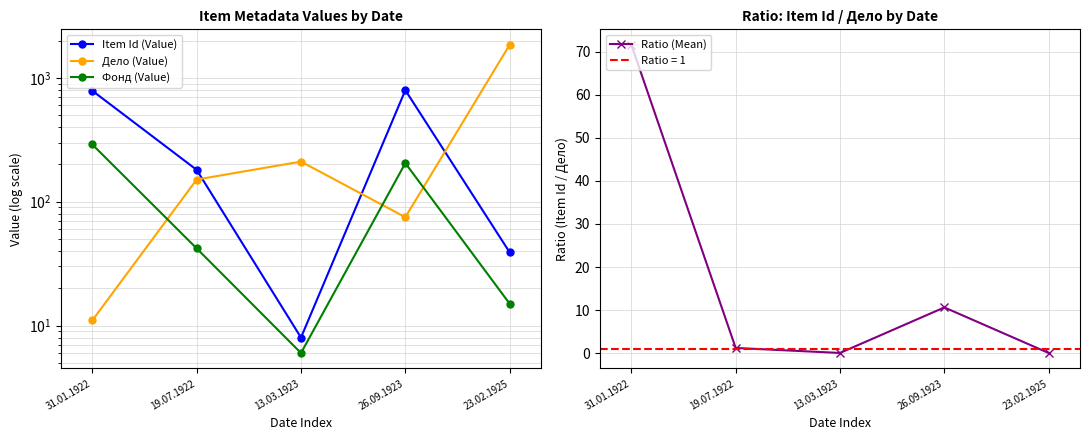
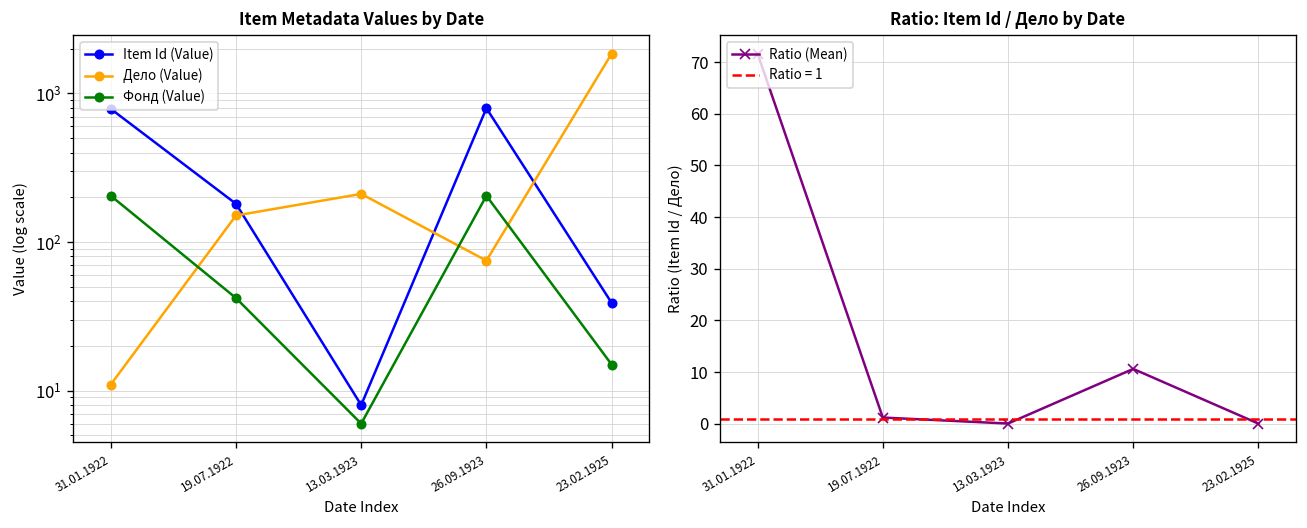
Item Metadata Values by Date, Фонд (Value), 31.01.1922: 290 -> 210
